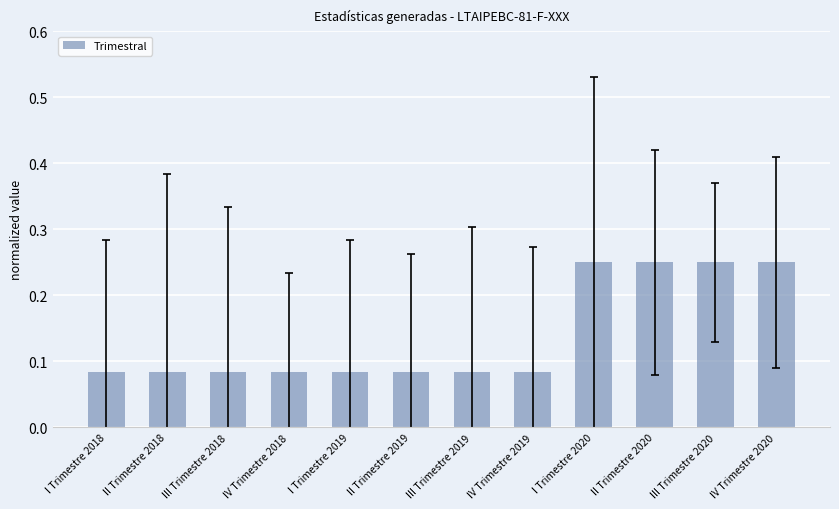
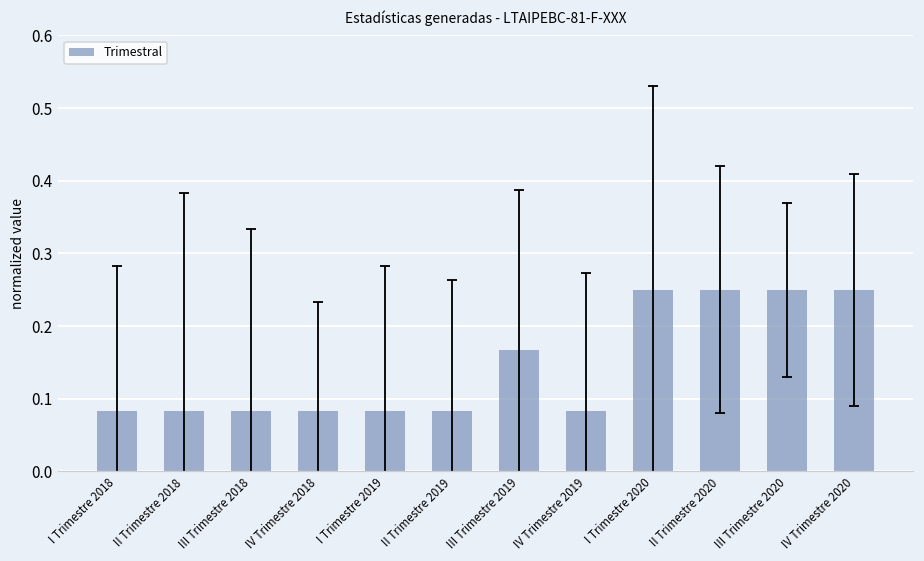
Trimestral, III Trimestre 2019: 0.08 -> 0.17
